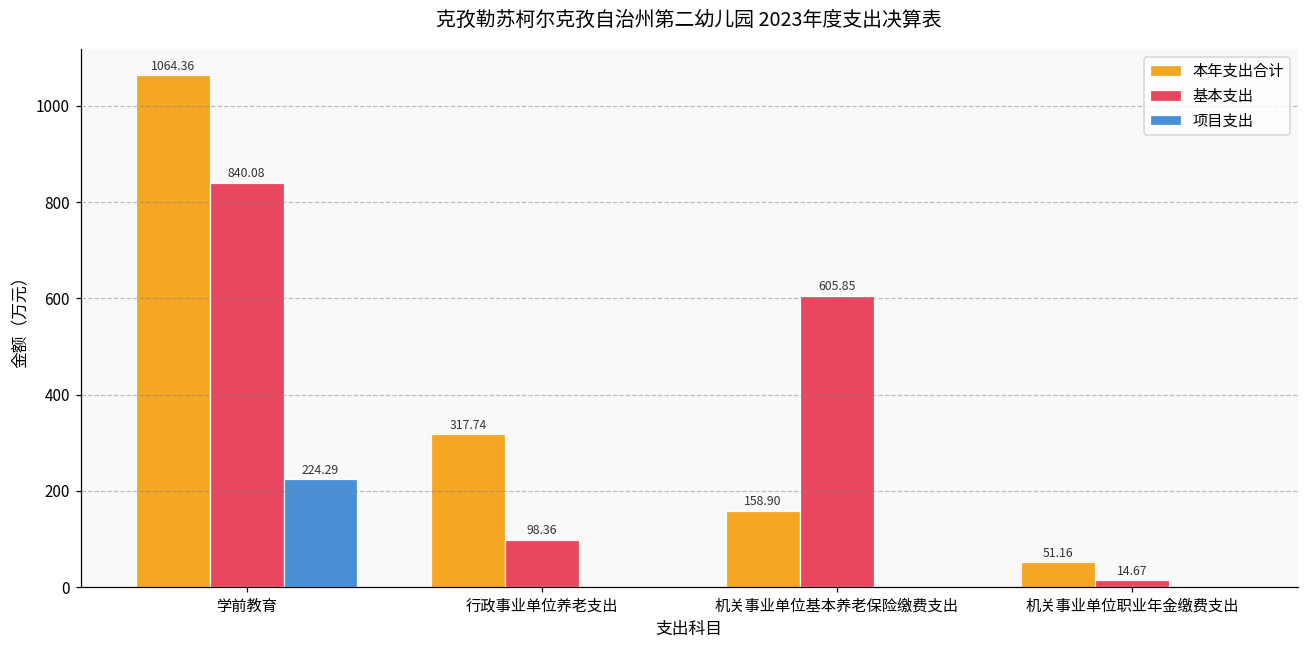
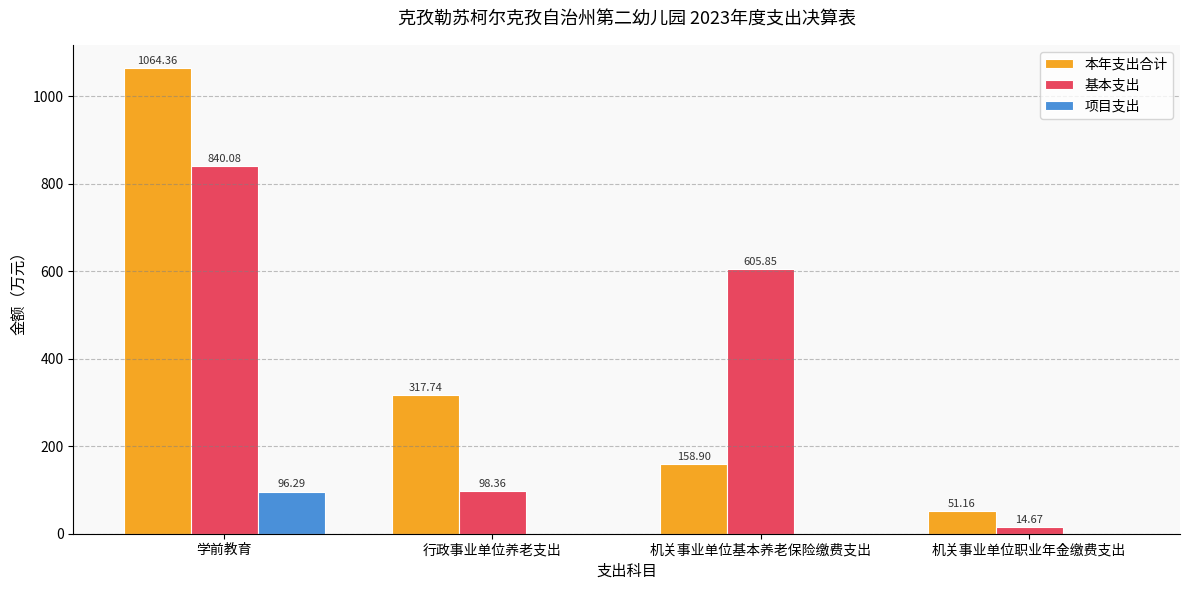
项目支出, 学前教育: 224.29 -> 96.29
